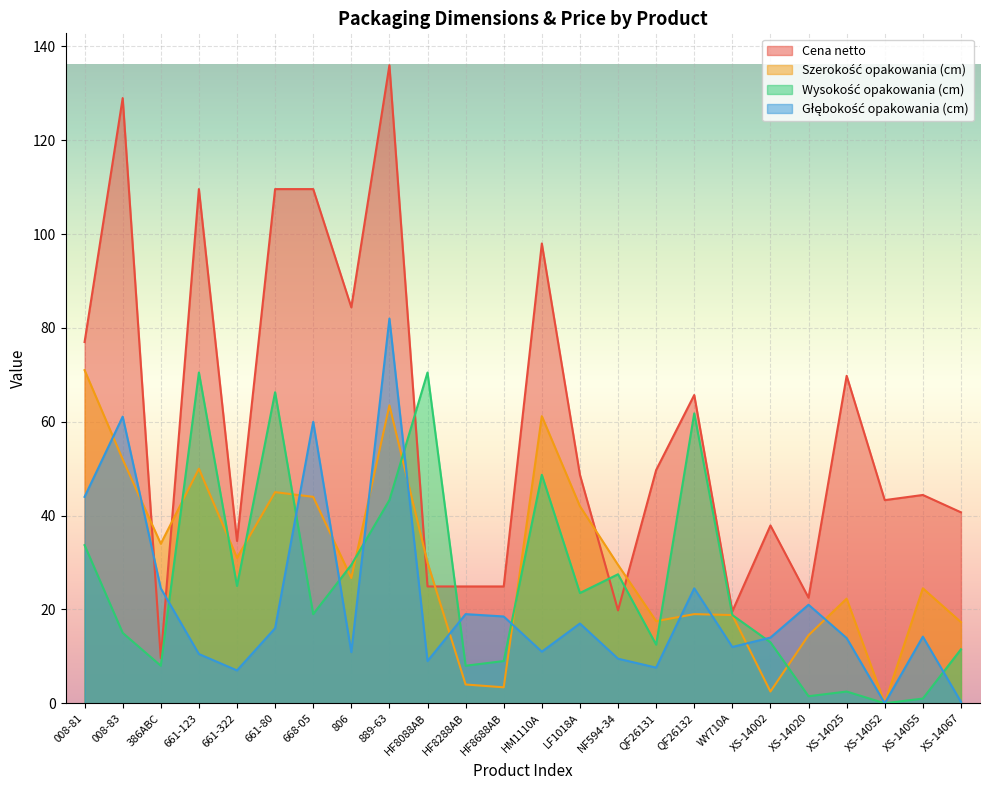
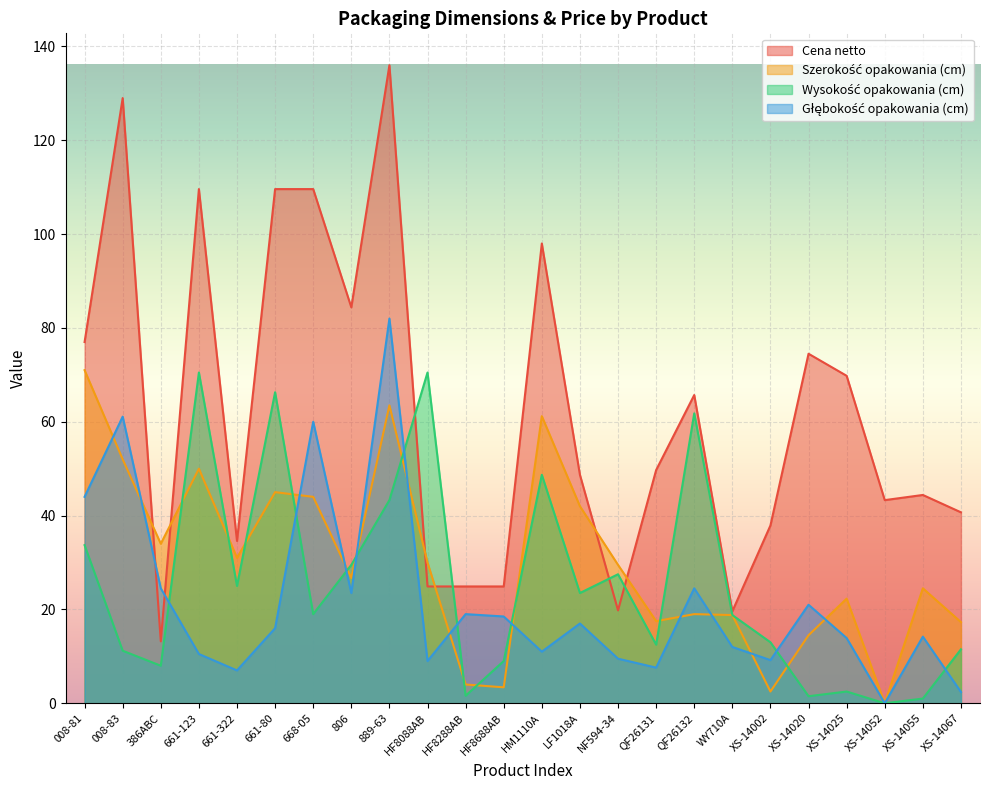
Wysokość opakowania (cm), 008-83: 15 -> 11
Cena netto, 386ABC: 10 -> 13
Głębokość opakowania (cm), 806: 11 -> 24
Wysokość opakowania (cm), HF8288AB: 8 -> 2
Głębokość opakowania (cm), XS-14002: 14 -> 9
Cena netto, XS-14020: 23 -> 75
Głębokość opakowania (cm), XS-14067: 0 -> 2
